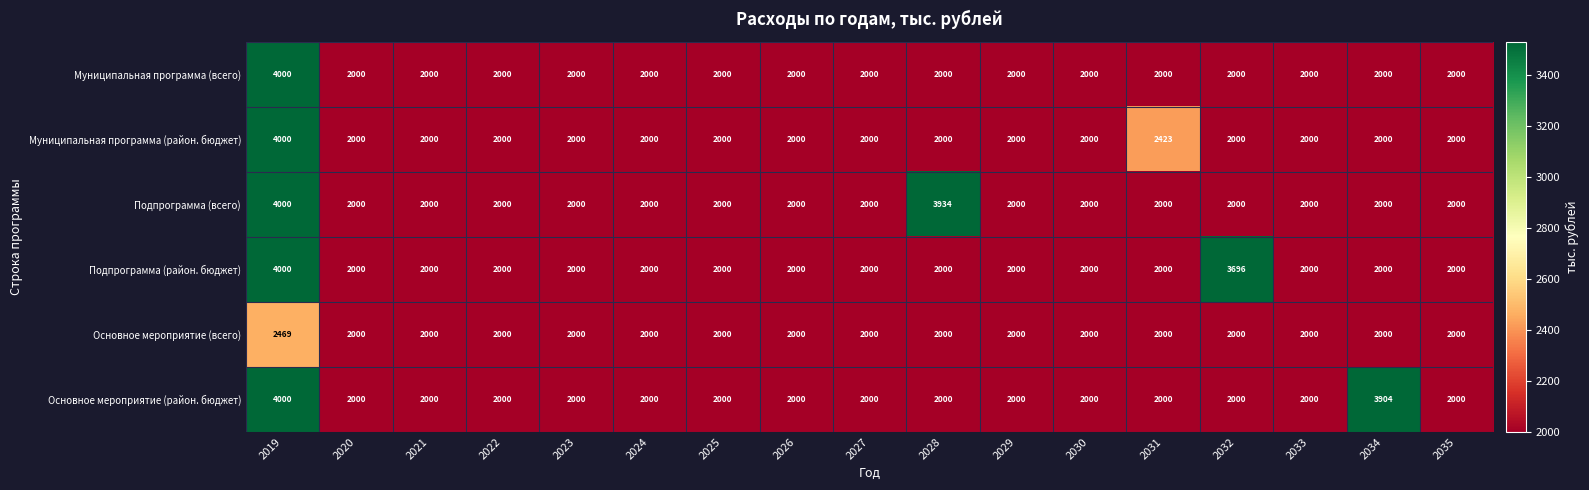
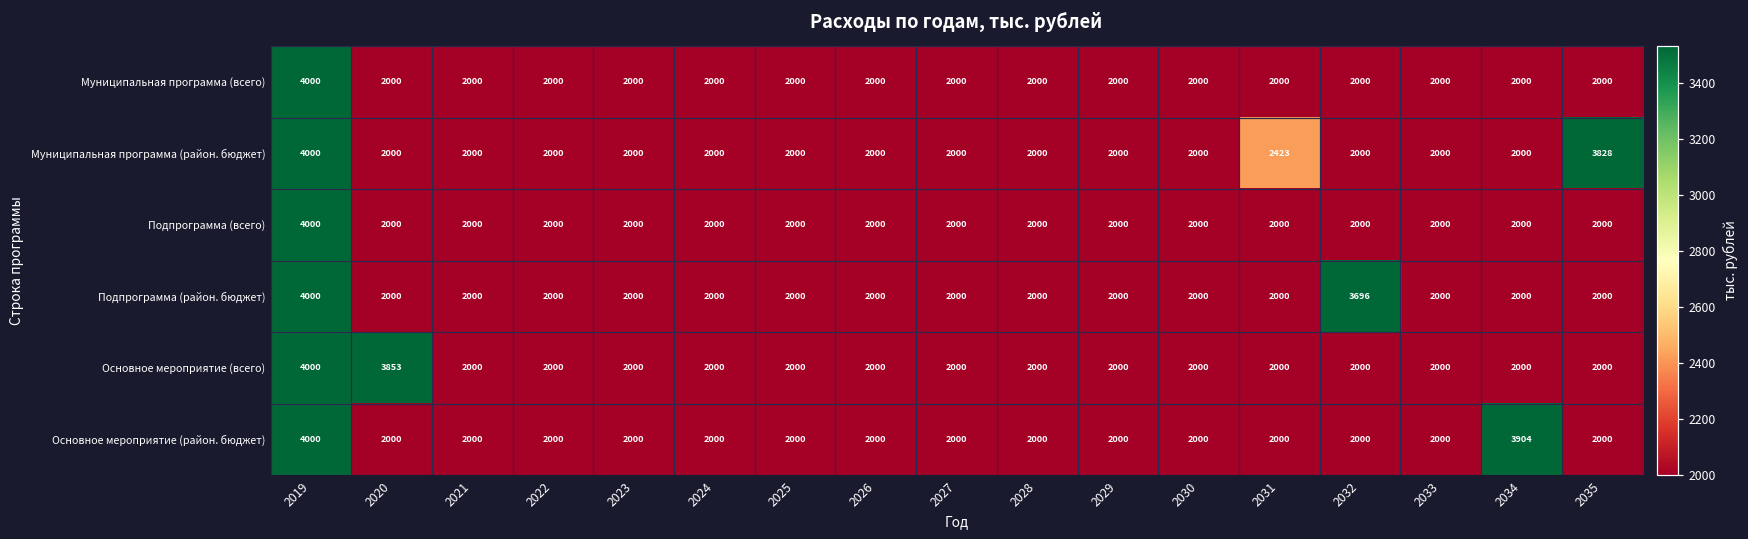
Муниципальная программа (район. бюджет), 2035: 2000 -> 3828
Подпрограмма (всего), 2028: 3934 -> 2000
Основное мероприятие (всего), 2019: 2469 -> 4000
Основное мероприятие (всего), 2020: 2000 -> 3853
